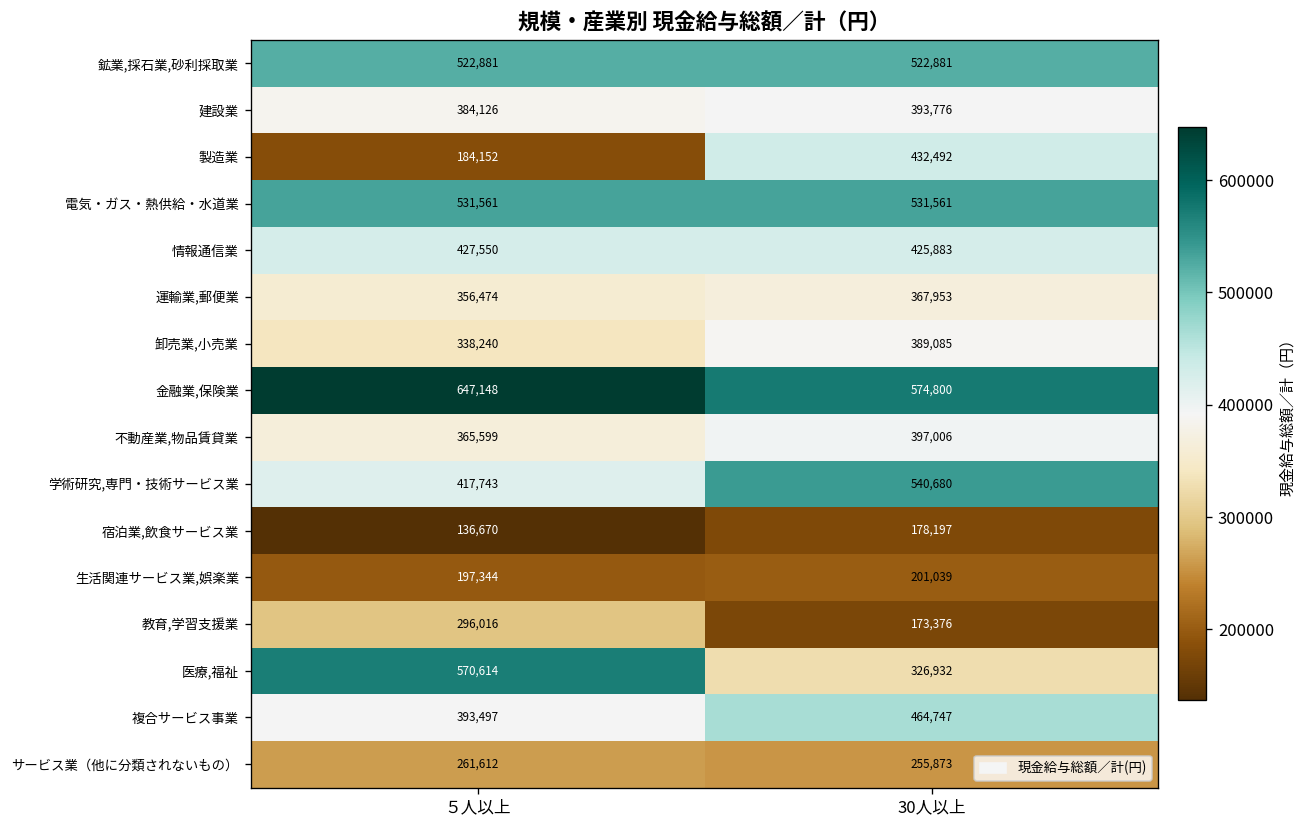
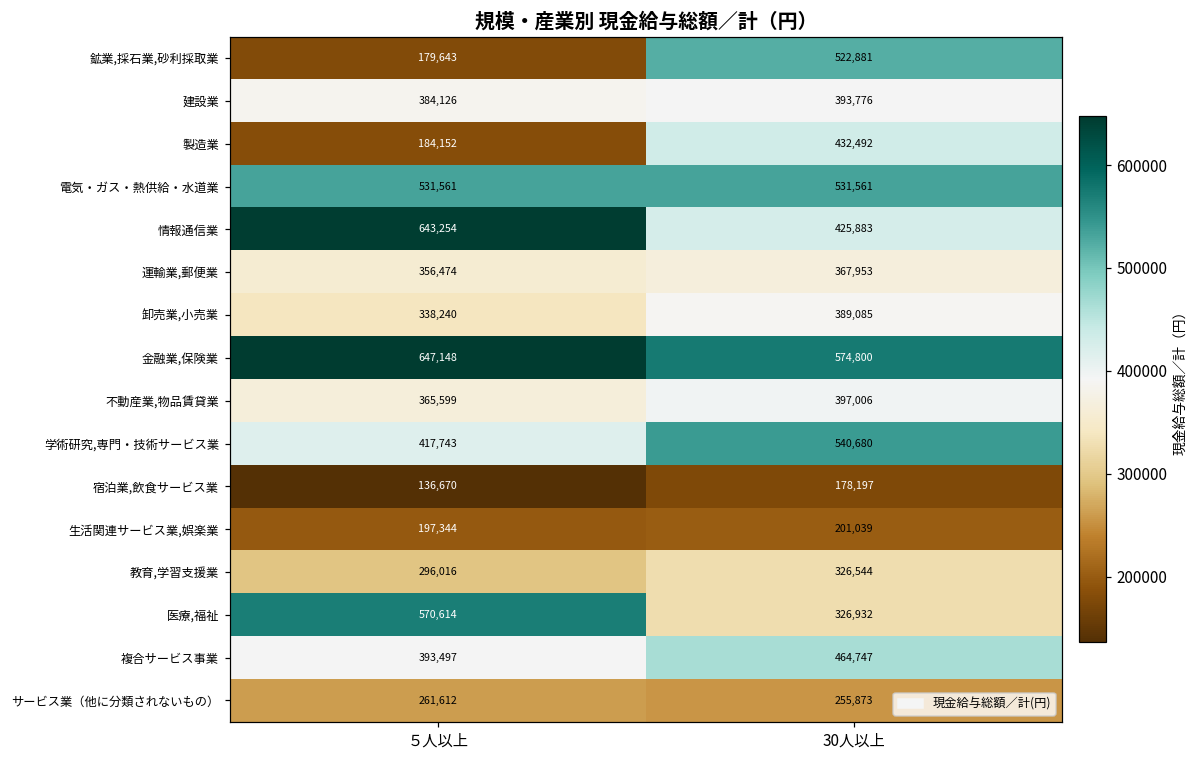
鉱業,採石業,砂利採取業, ５人以上: 522,881 -> 179,643
情報通信業, ５人以上: 427,550 -> 643,254
教育,学習支援業, 30人以上: 173,376 -> 326,544
